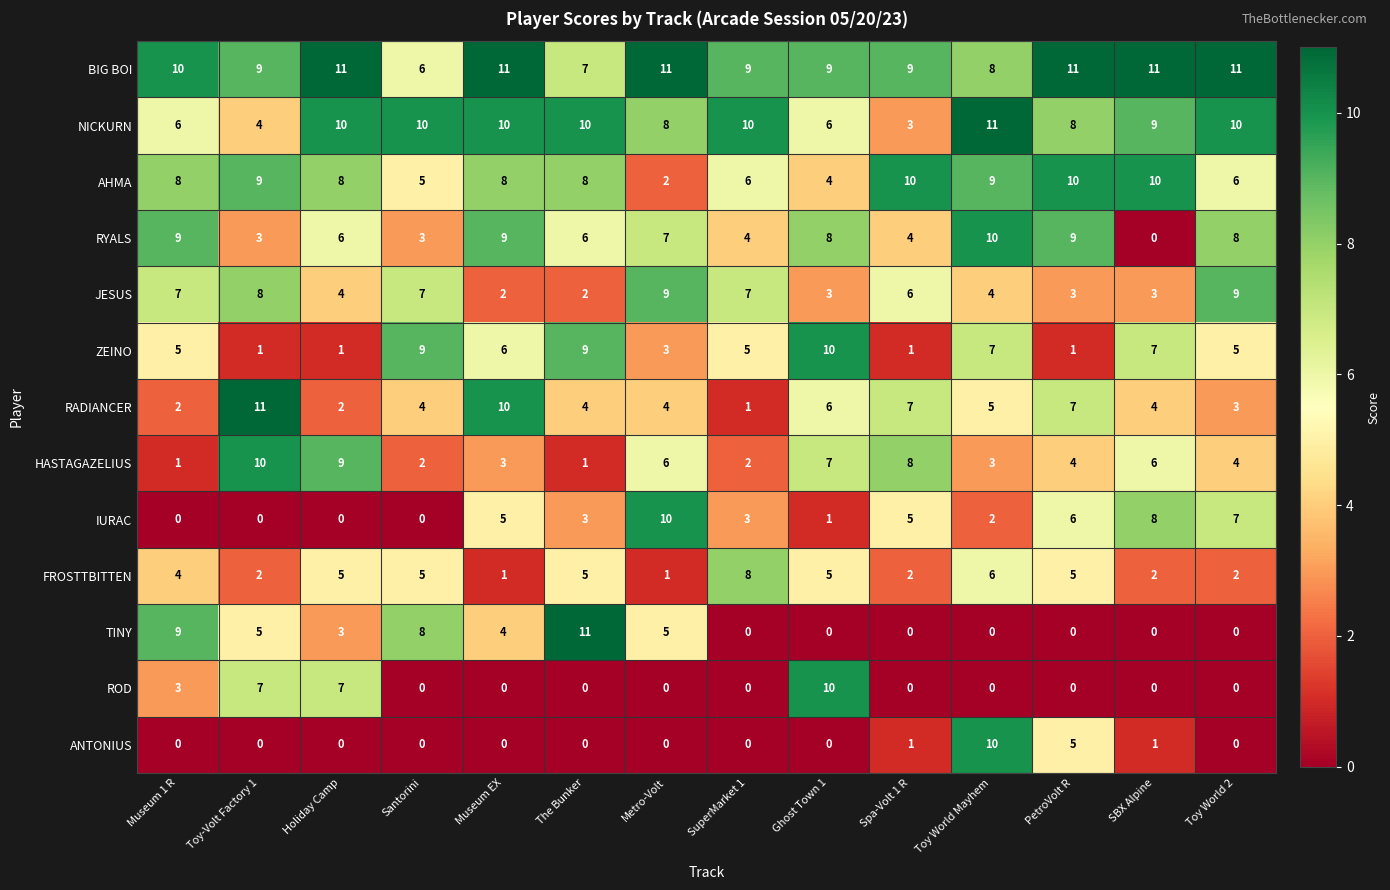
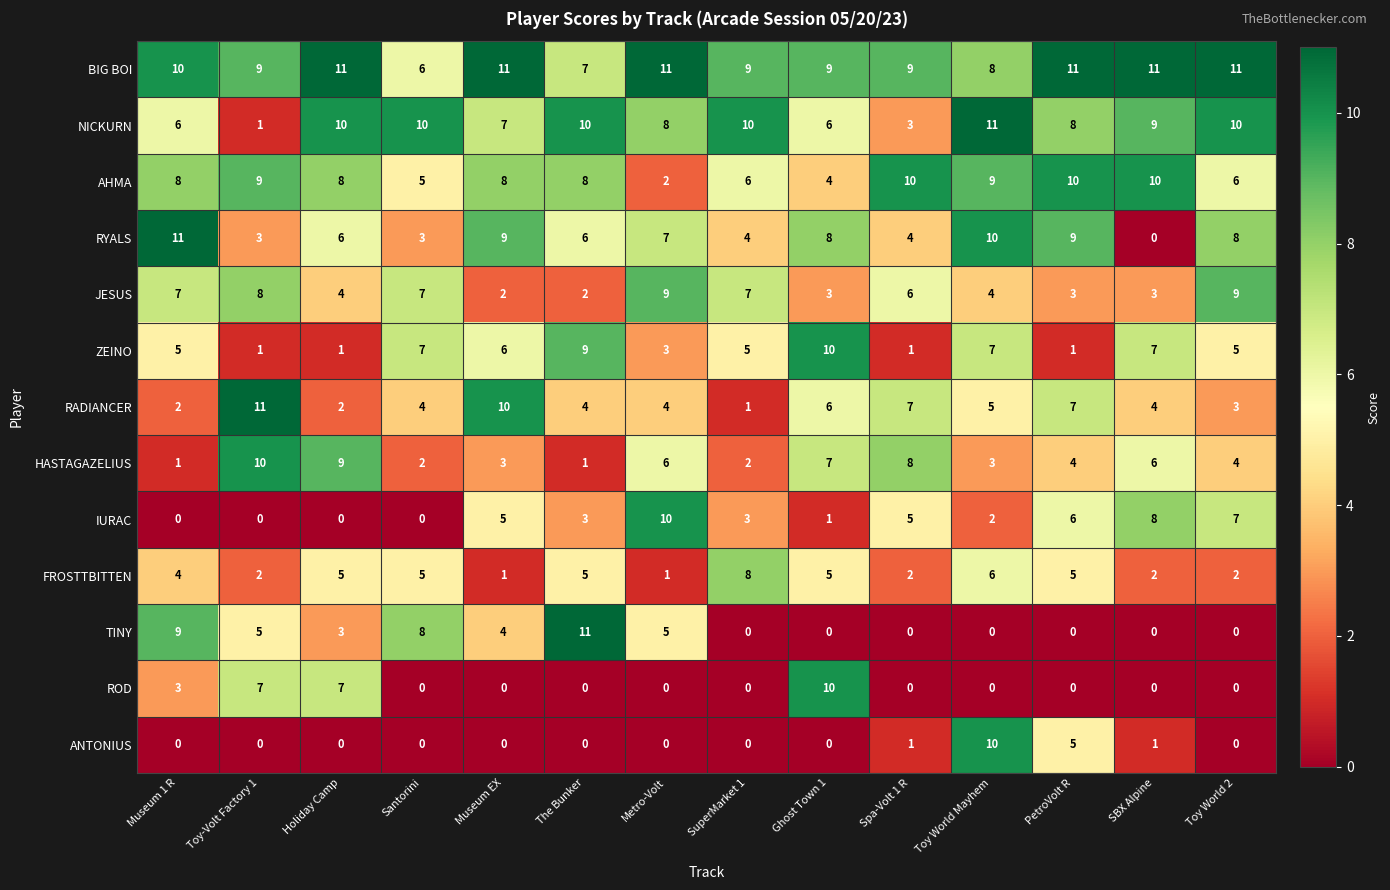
NICKURN, Toy-Volt Factory 1: 4 -> 1
NICKURN, Museum EX: 10 -> 7
RYALS, Museum 1 R: 9 -> 11
ZEINO, Santorini: 9 -> 7
